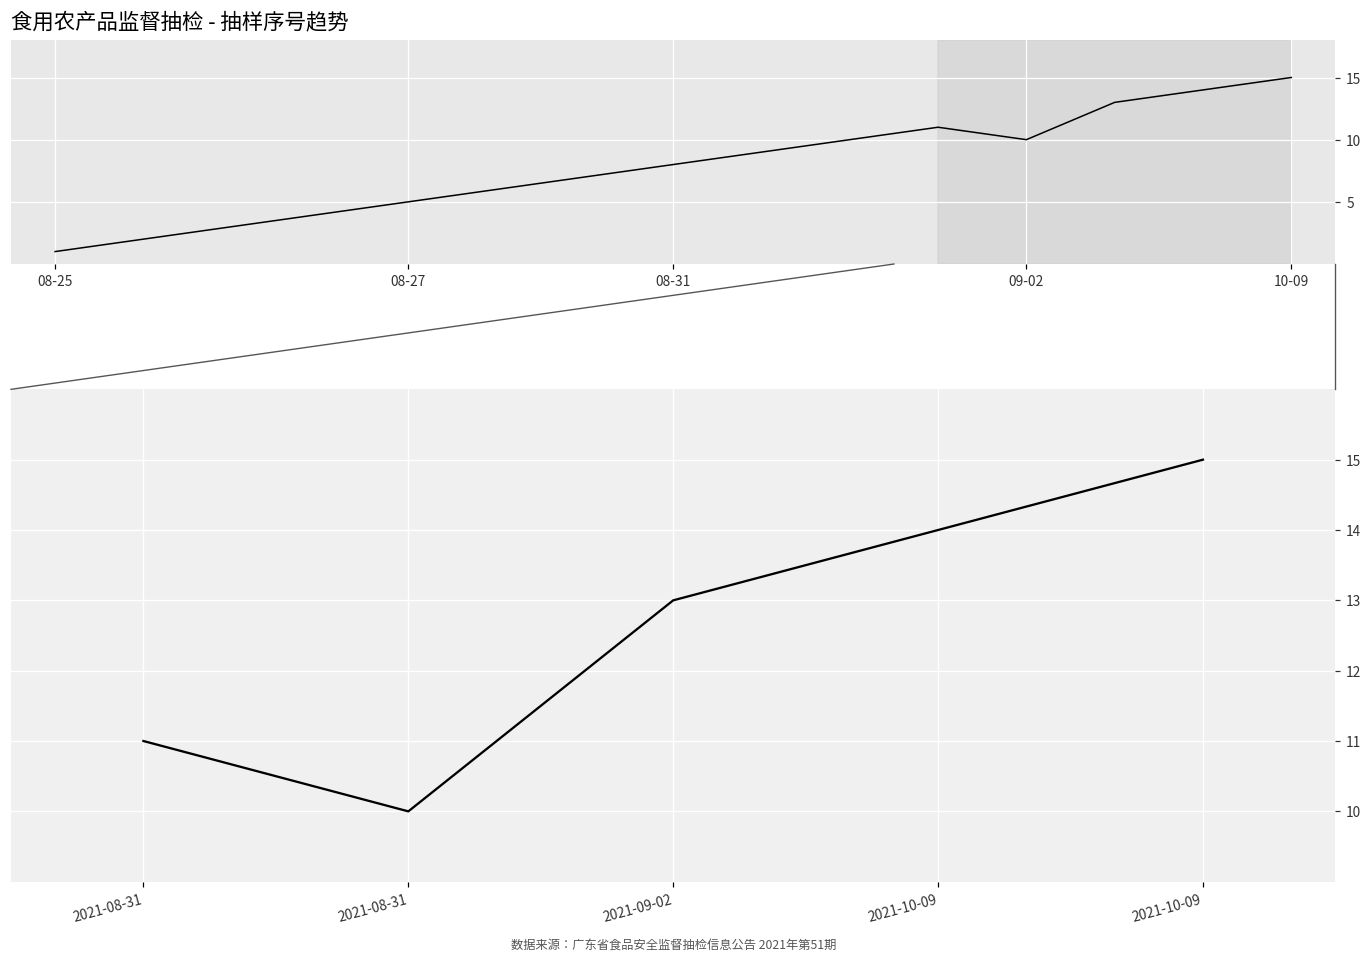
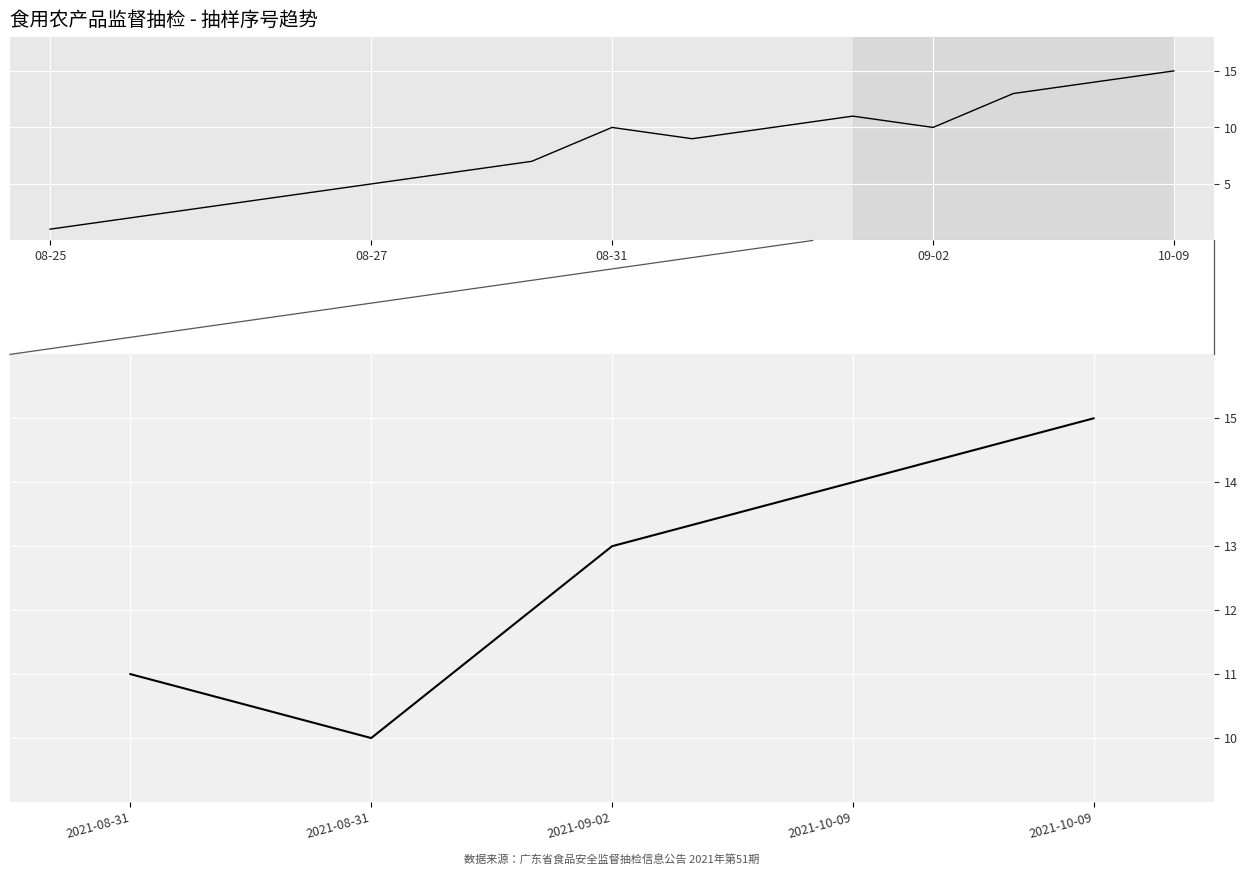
食用农产品监督抽检 - 抽样序号趋势, 08-31: 8 -> 10
